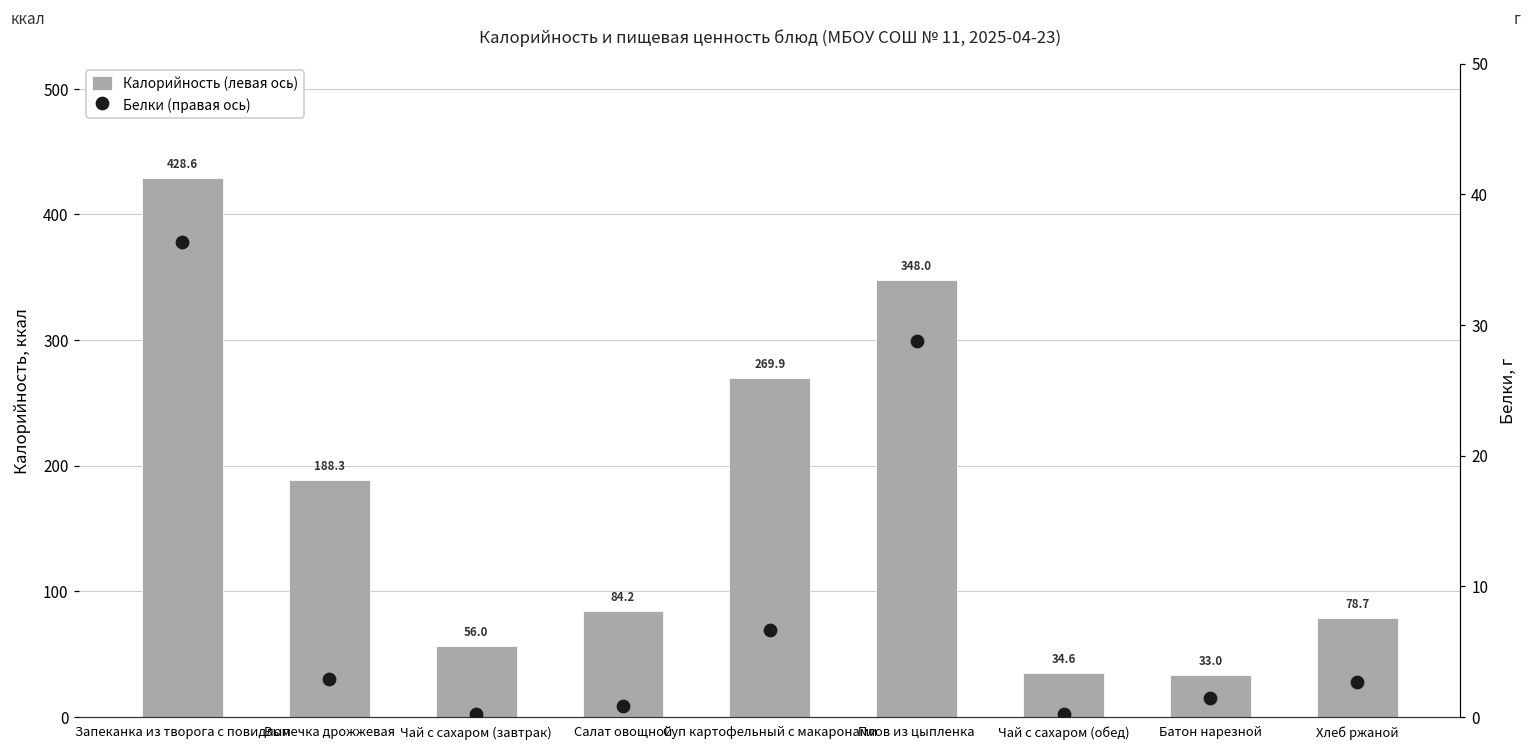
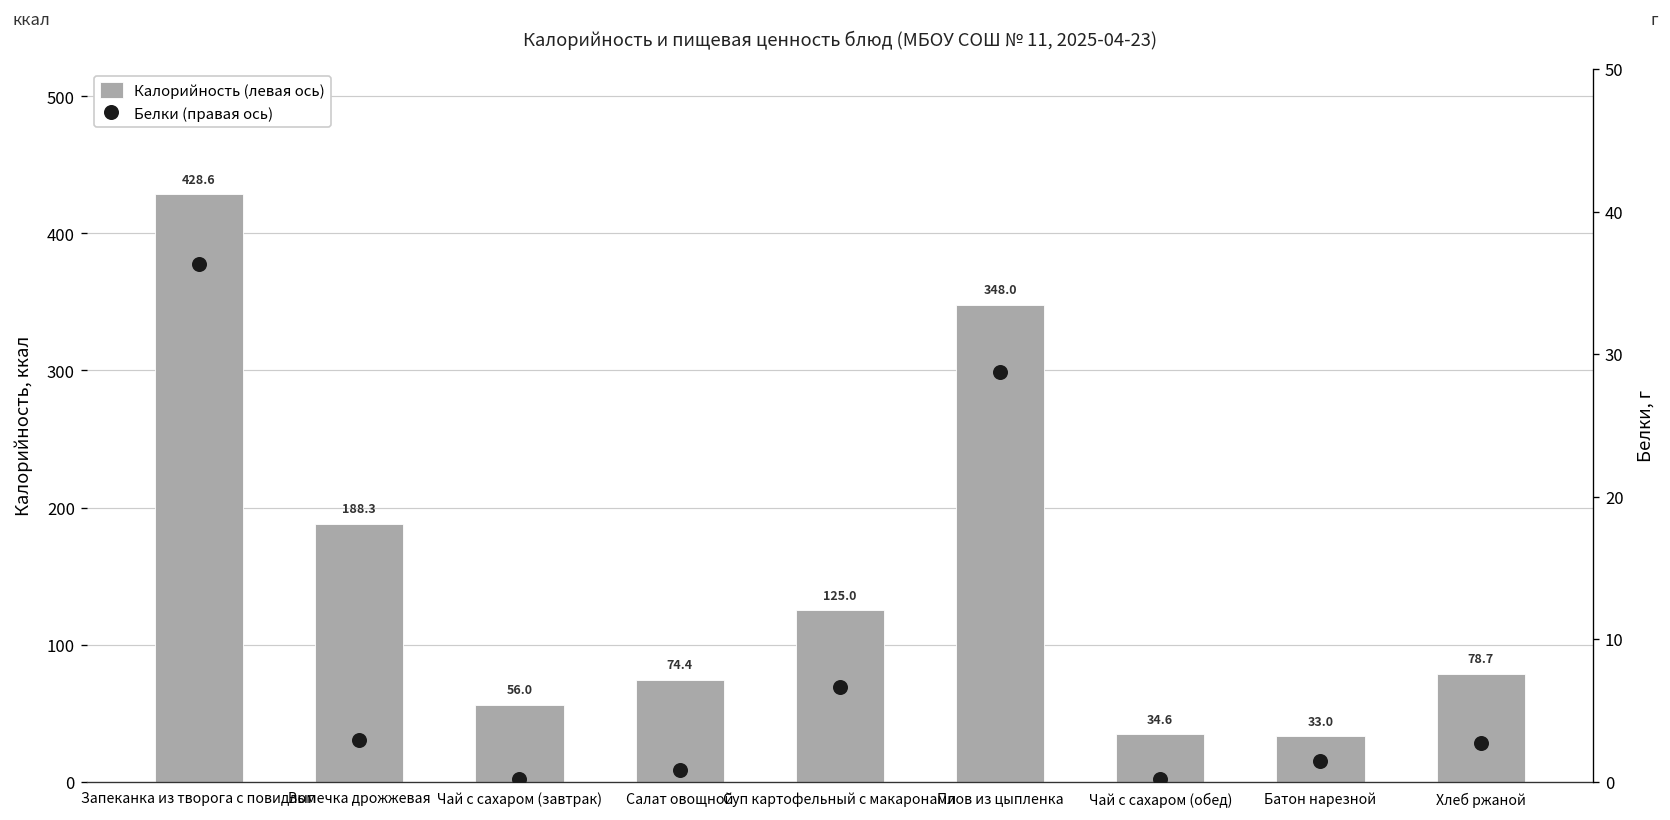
Калорийность (левая ось), Салат овощной: 84.2 -> 74.4
Калорийность (левая ось), Суп картофельный с макаронами: 269.9 -> 125.0
